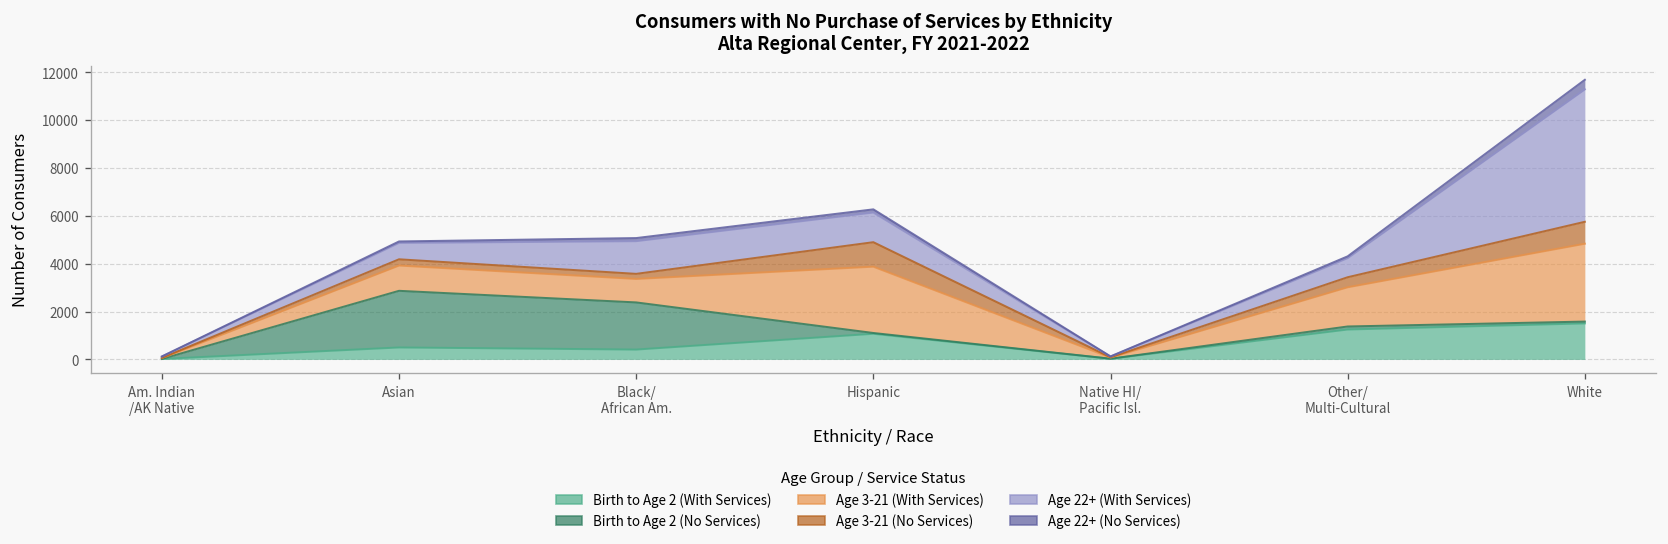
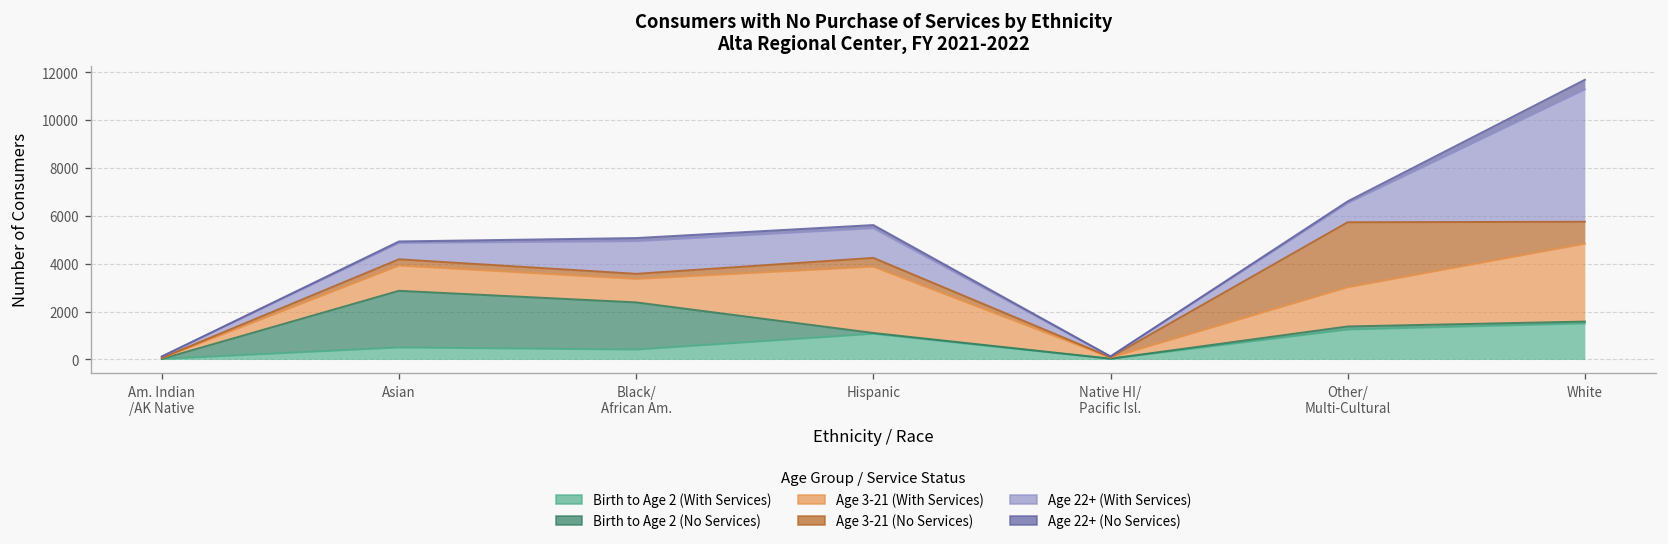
Age 3-21 (No Services), Hispanic: 1000 -> 400
Age 3-21 (No Services), Other/ Multi-Cultural: 400 -> 2700
